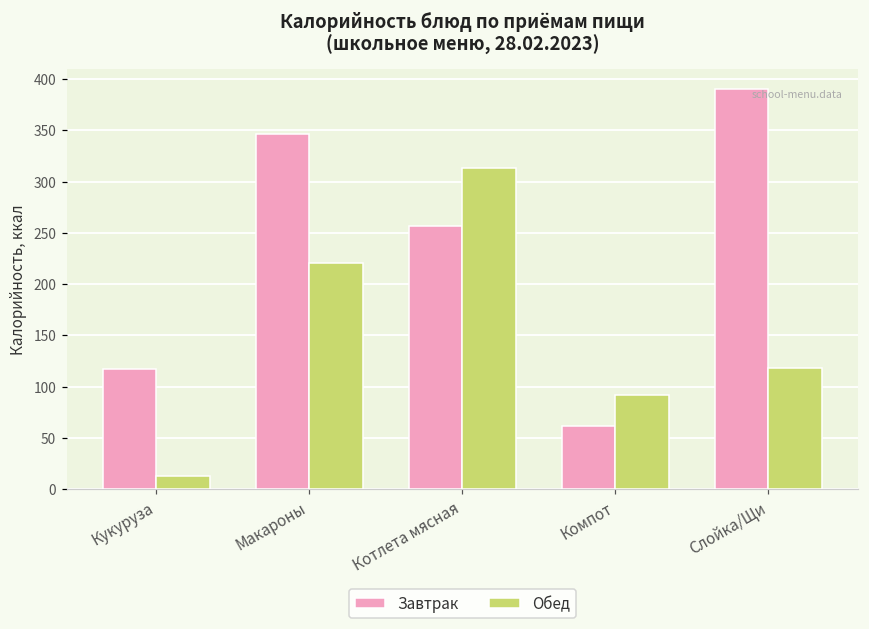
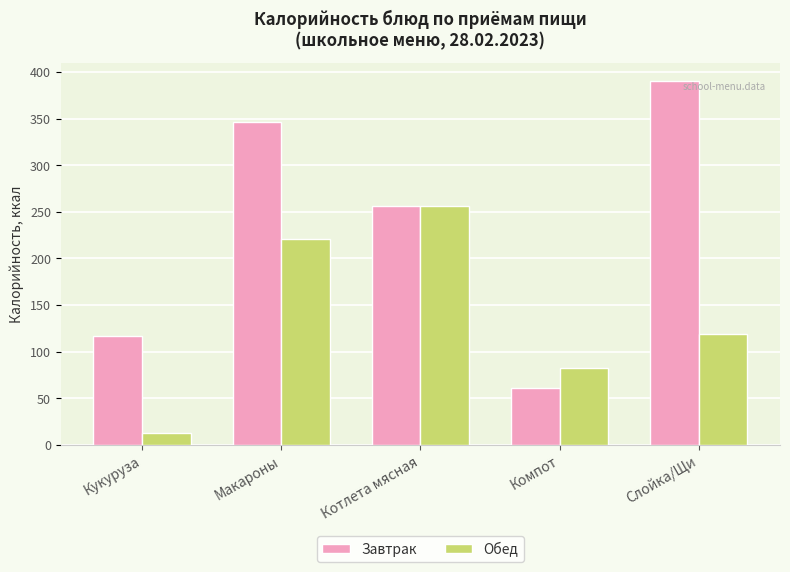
Обед, Котлета мясная: 310 -> 260
Обед, Компот: 90 -> 80
